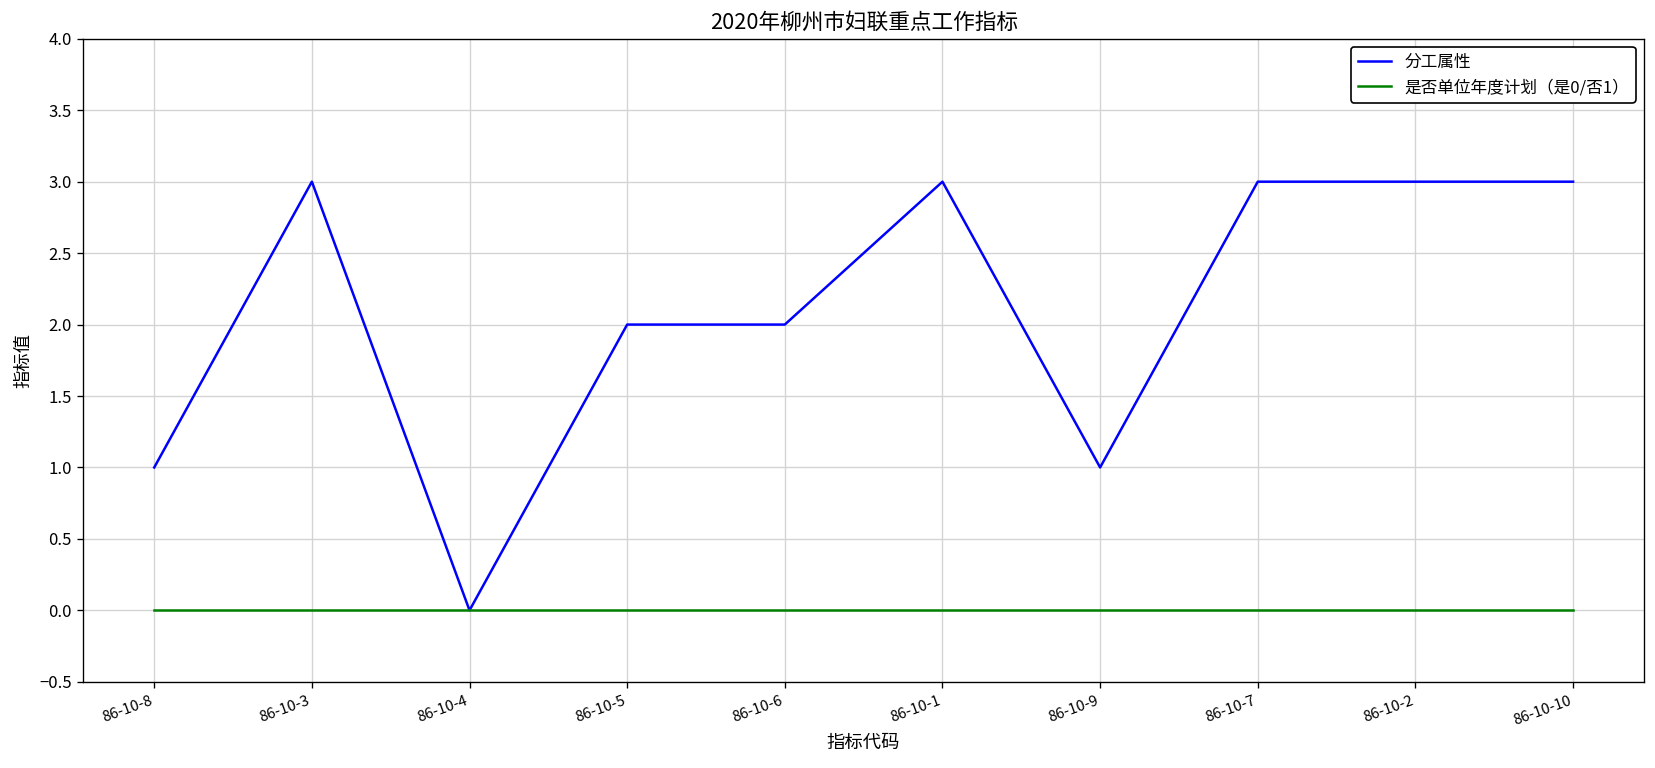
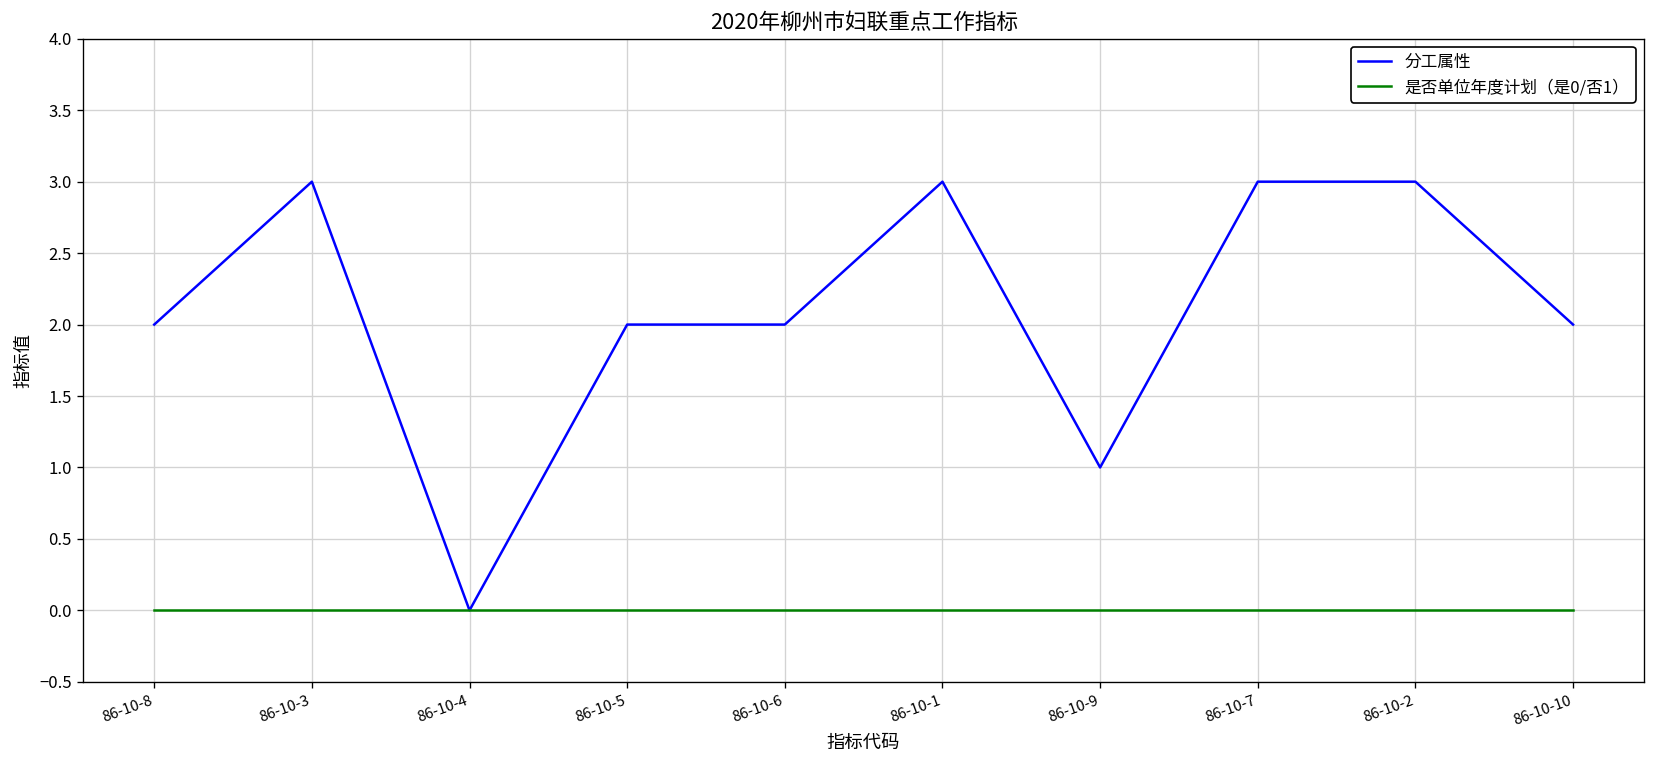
分工属性, 86-10-8: 1 -> 2
分工属性, 86-10-10: 3 -> 2
